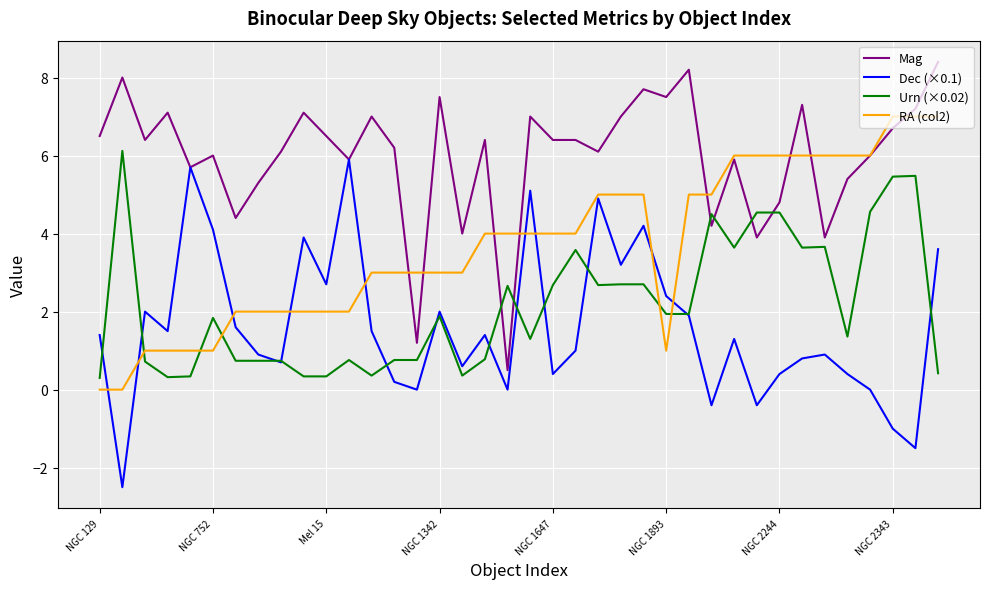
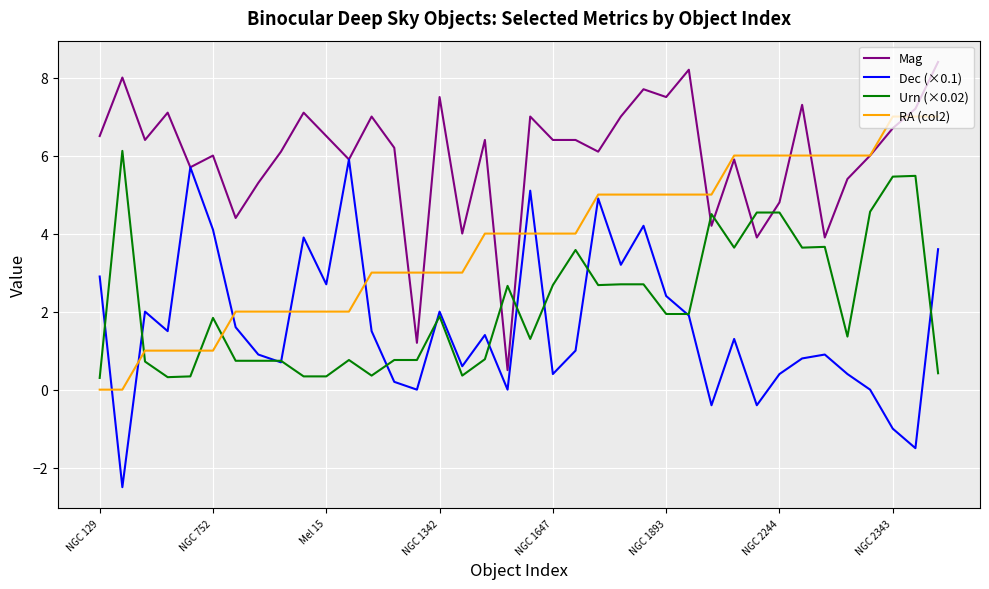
Dec (×0.1), NGC 129: 1.4 -> 2.9
RA (col2), NGC 1893: 1 -> 5
